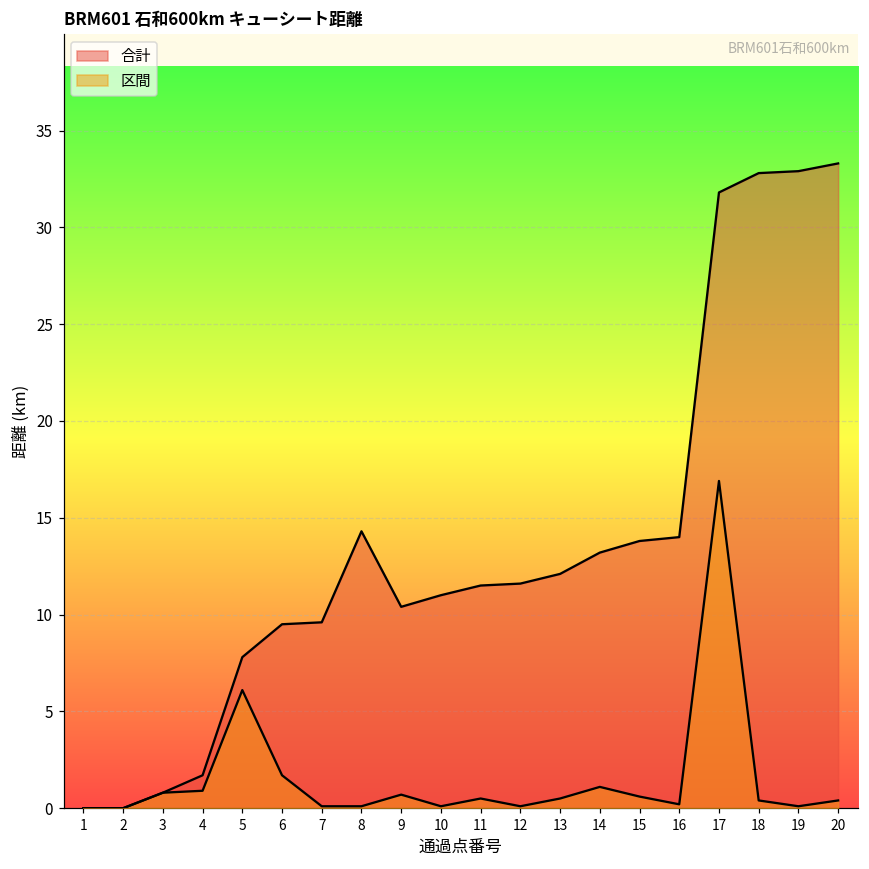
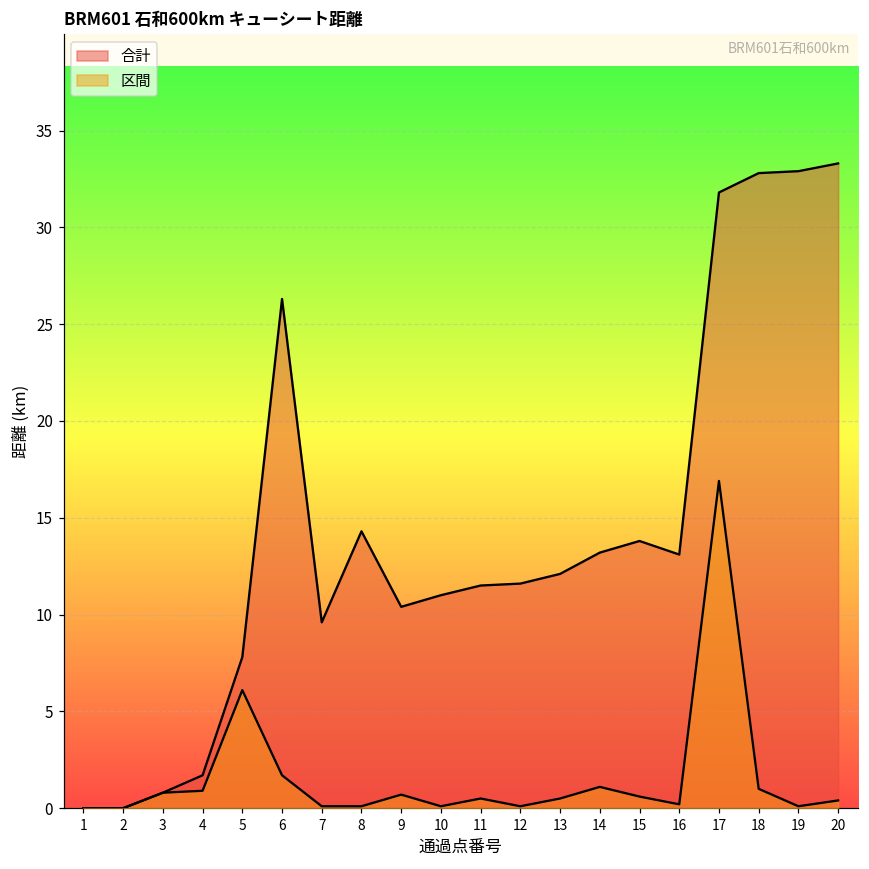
合計, 6: 9.5 -> 26.3
合計, 16: 14.0 -> 13.1
区間, 18: 0.4 -> 1.0
